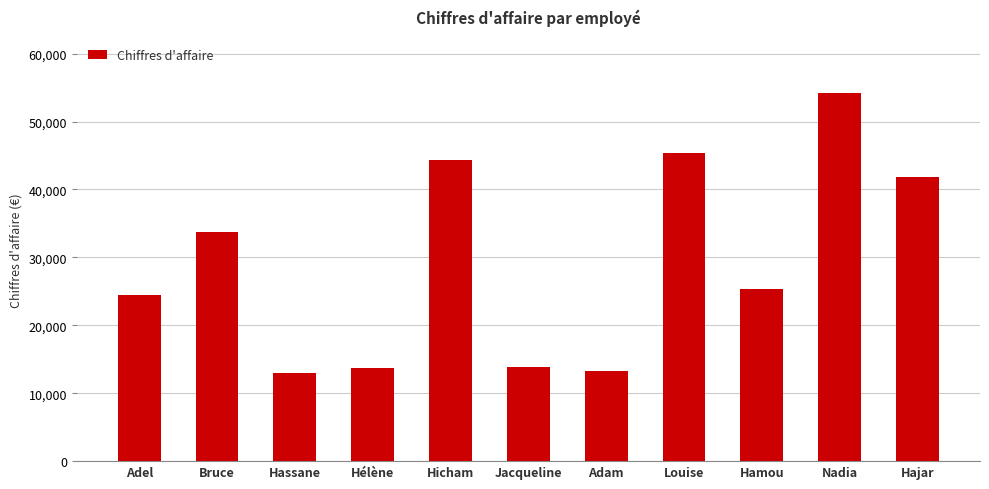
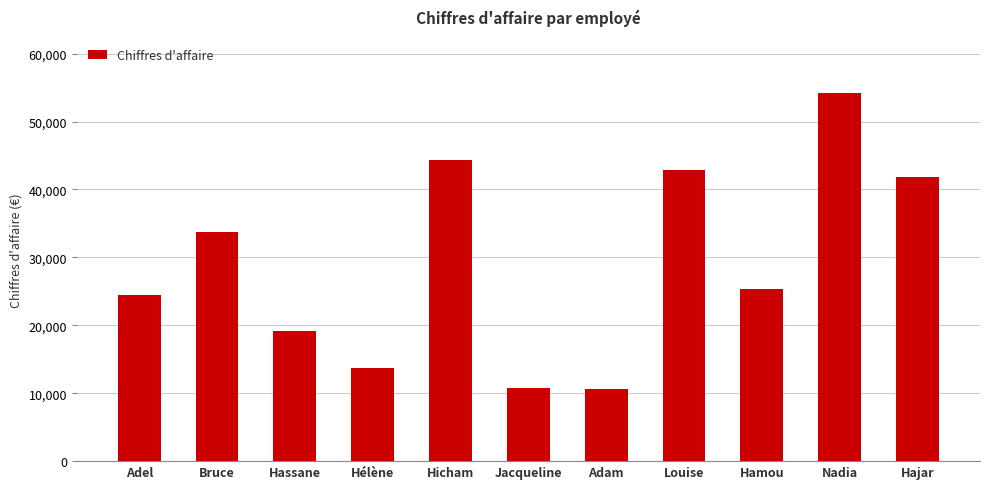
Hassane: 13,000 -> 19,000
Jacqueline: 14,000 -> 11,000
Adam: 13,000 -> 11,000
Louise: 45,000 -> 43,000
